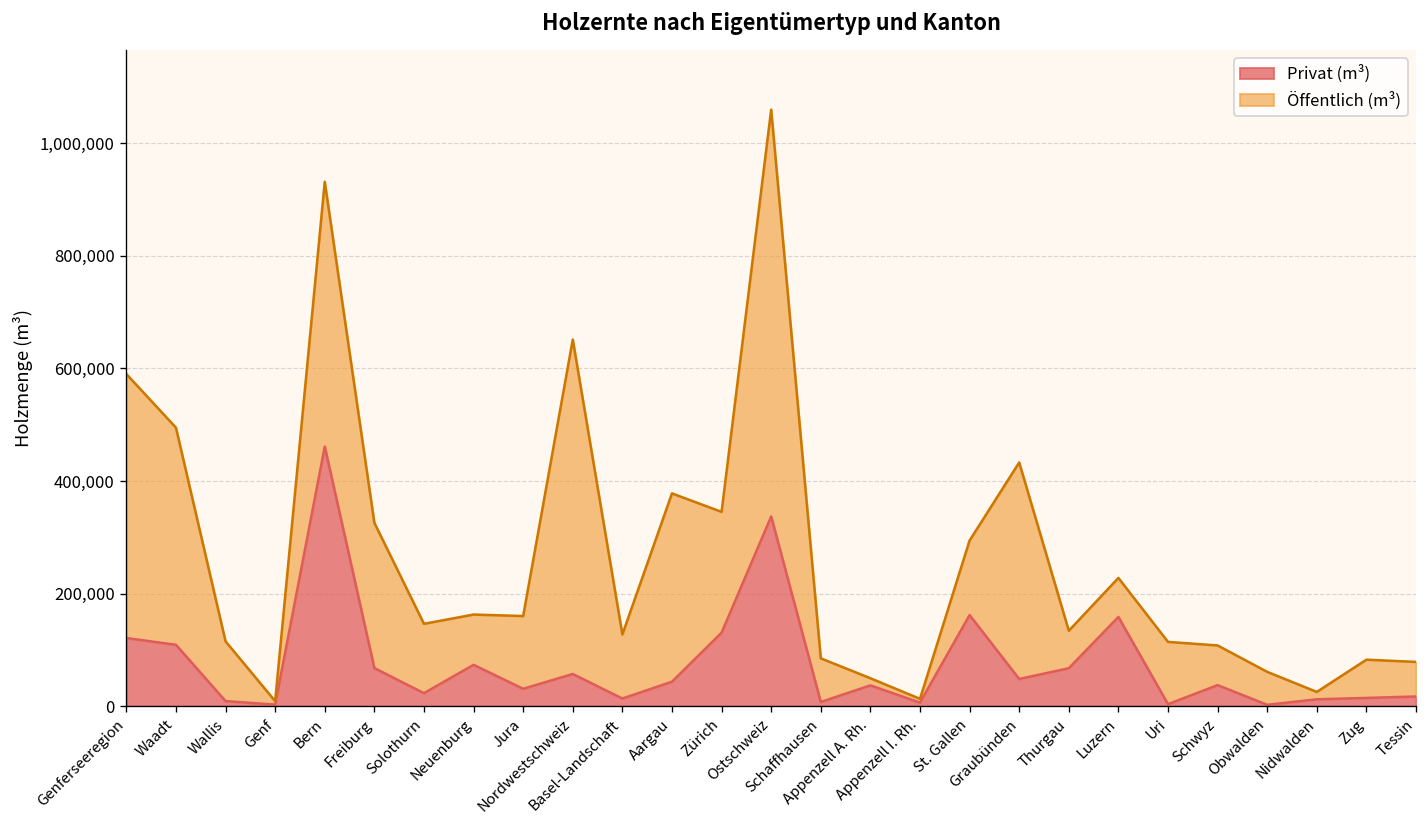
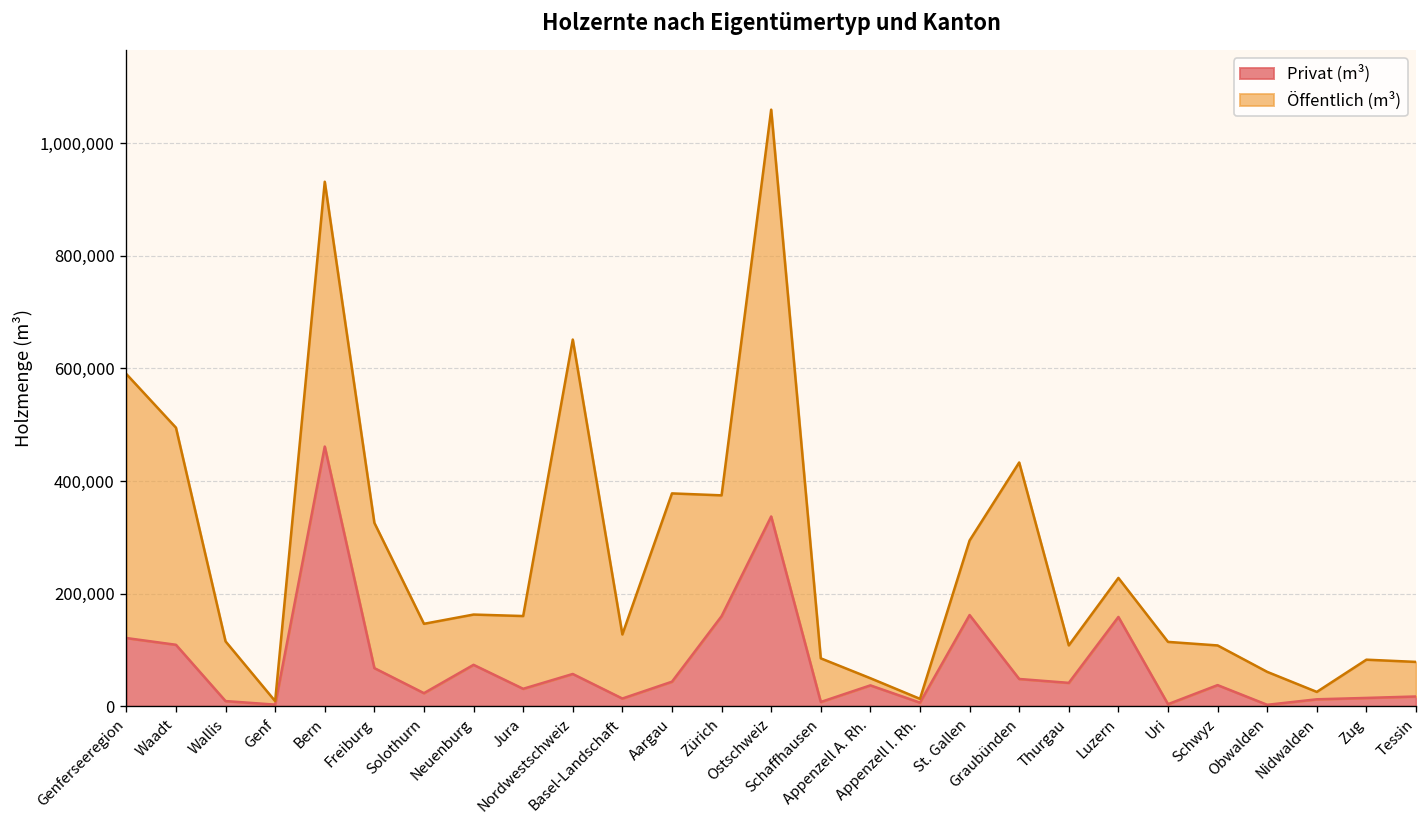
Privat (m³), Zürich: 130,000 -> 160,000
Privat (m³), Thurgau: 70,000 -> 40,000
